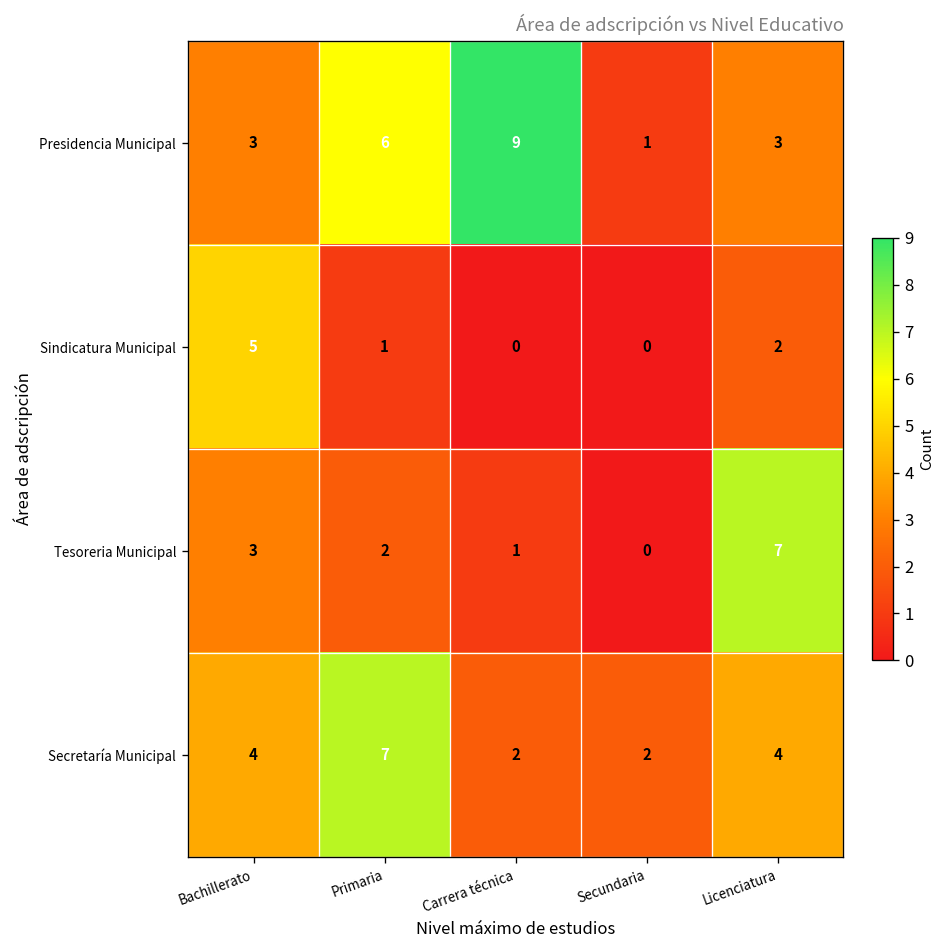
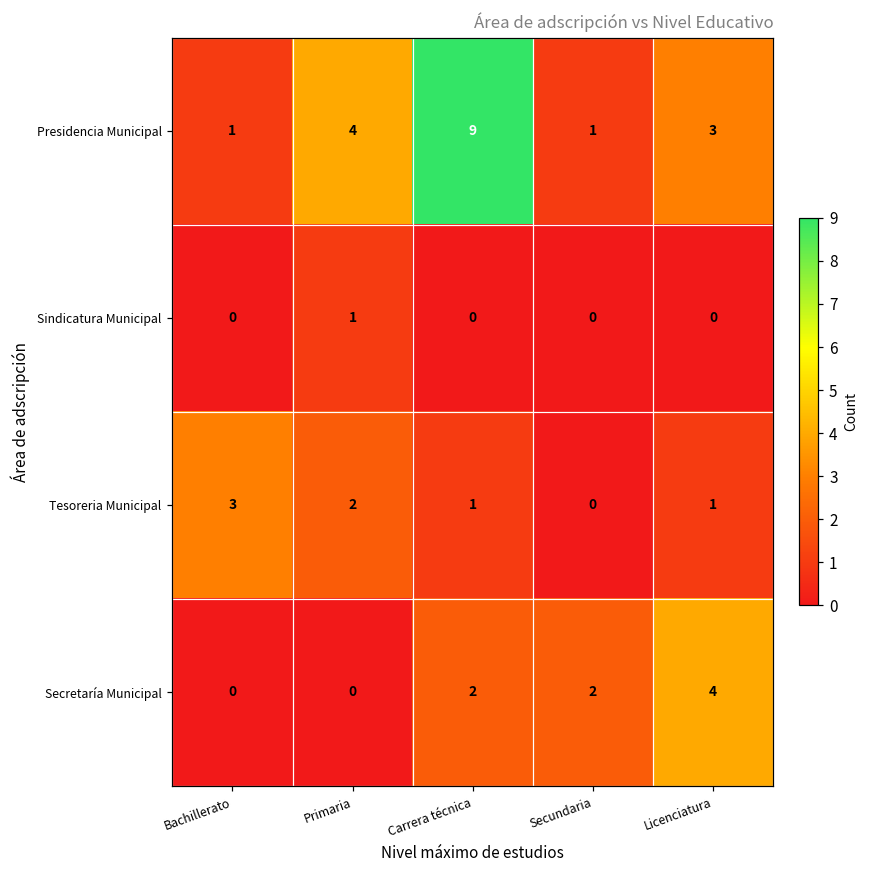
Presidencia Municipal, Bachillerato: 3 -> 1
Presidencia Municipal, Primaria: 6 -> 4
Sindicatura Municipal, Bachillerato: 5 -> 0
Sindicatura Municipal, Licenciatura: 2 -> 0
Tesoreria Municipal, Licenciatura: 7 -> 1
Secretaría Municipal, Bachillerato: 4 -> 0
Secretaría Municipal, Primaria: 7 -> 0
